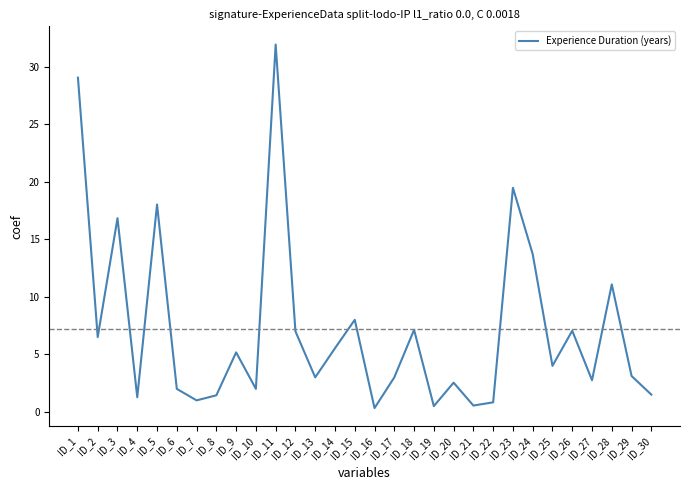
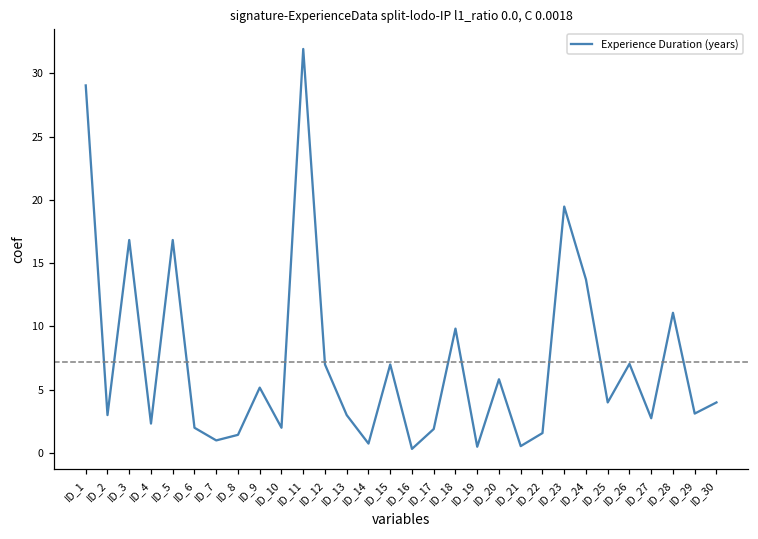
ID_2: 6.5 -> 3.0
ID_4: 1.3 -> 2.3
ID_5: 18.0 -> 16.8
ID_14: 5.5 -> 0.8
ID_15: 8 -> 7
ID_17: 3.0 -> 1.9
ID_18: 7.1 -> 9.8
ID_20: 2.5 -> 5.8
ID_22: 0.8 -> 1.6
ID_30: 1.5 -> 4.0
